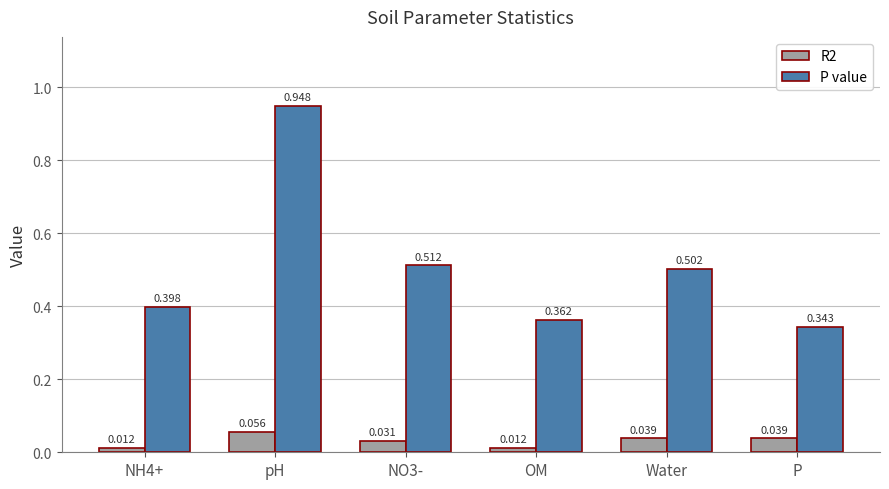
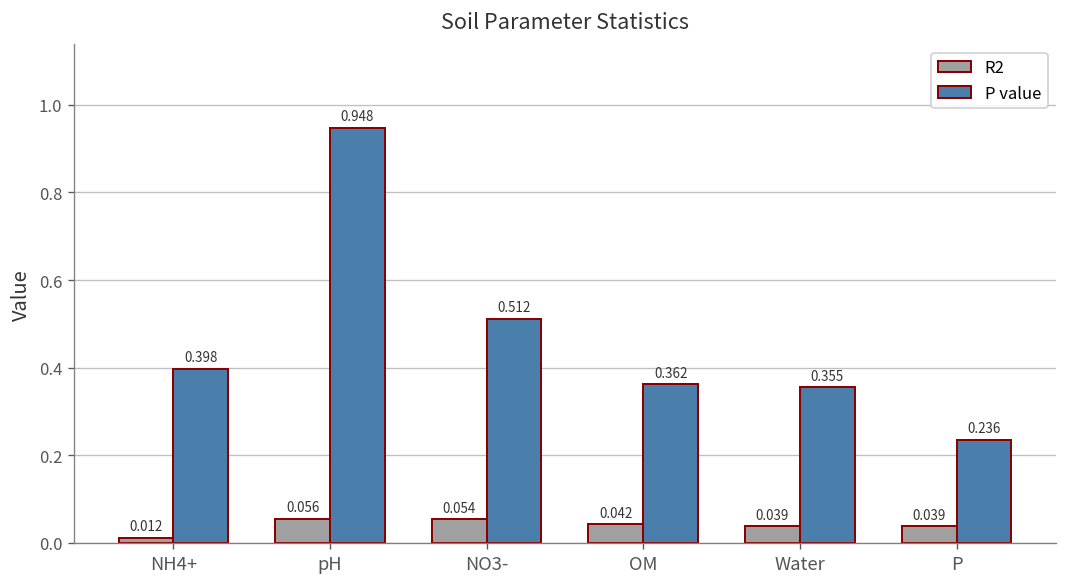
R2, NO3-: 0.031 -> 0.054
R2, OM: 0.012 -> 0.042
P value, Water: 0.502 -> 0.355
P value, P: 0.343 -> 0.236
